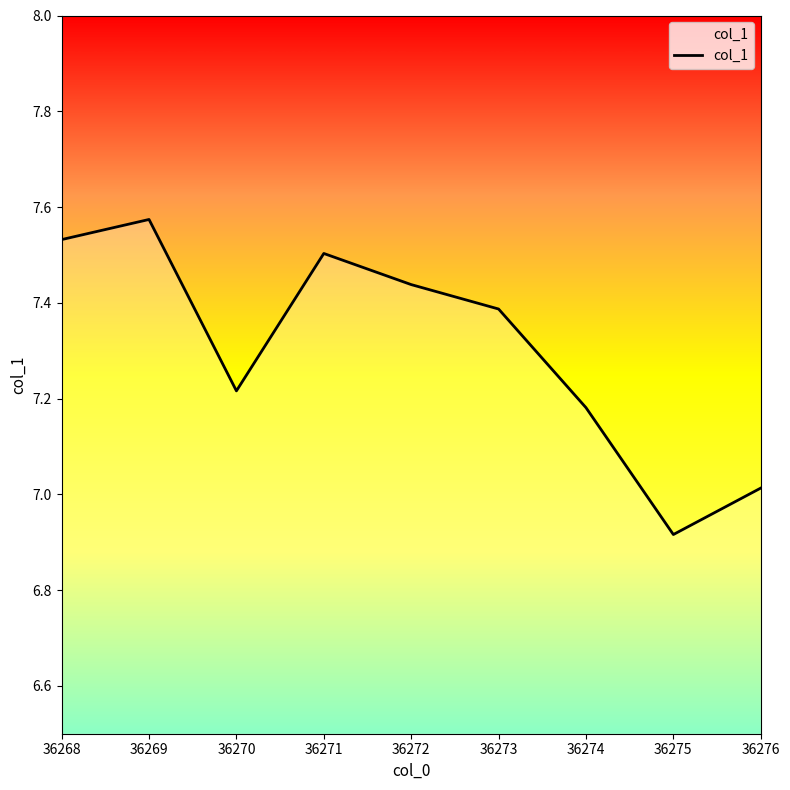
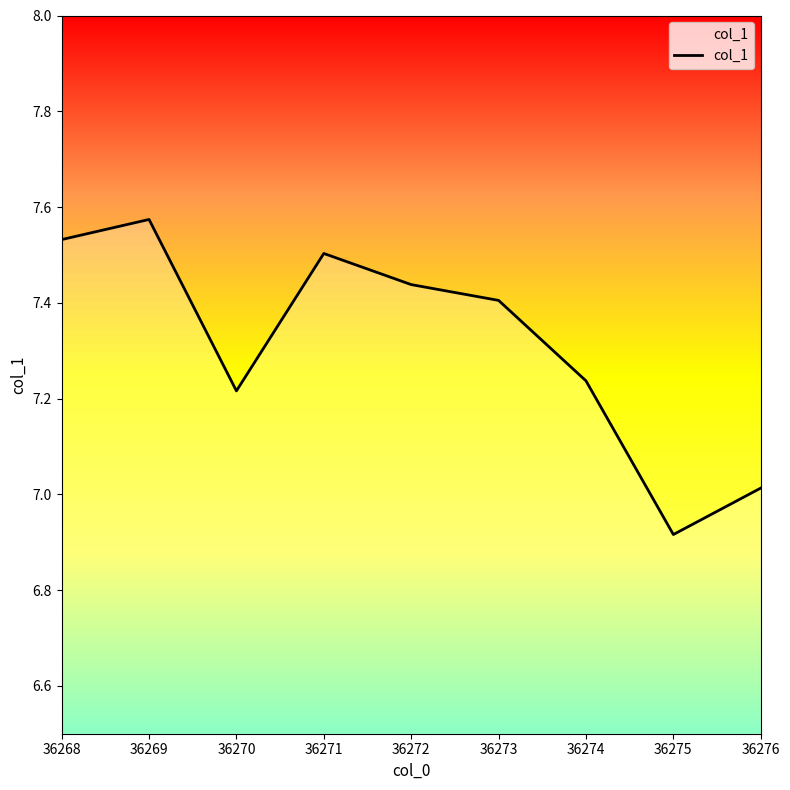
36273: 7.39 -> 7.41
36274: 7.18 -> 7.24
